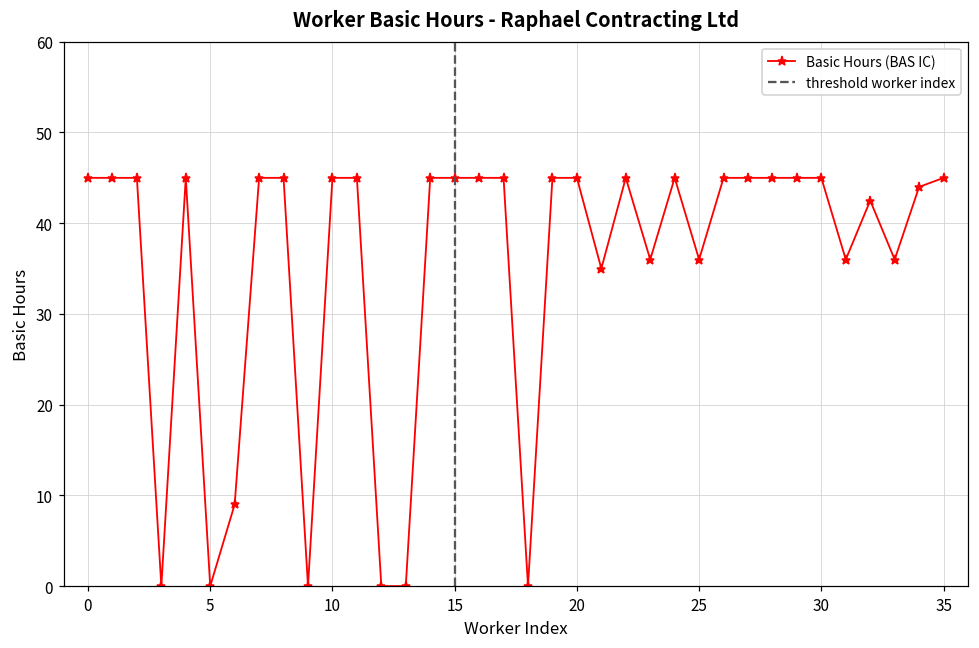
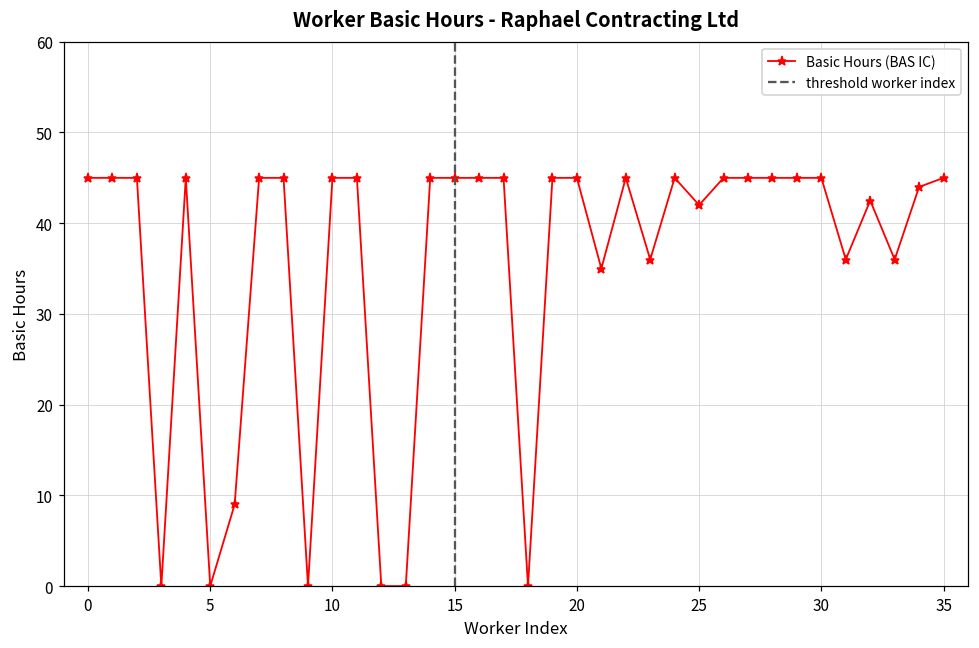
25: 36 -> 42
